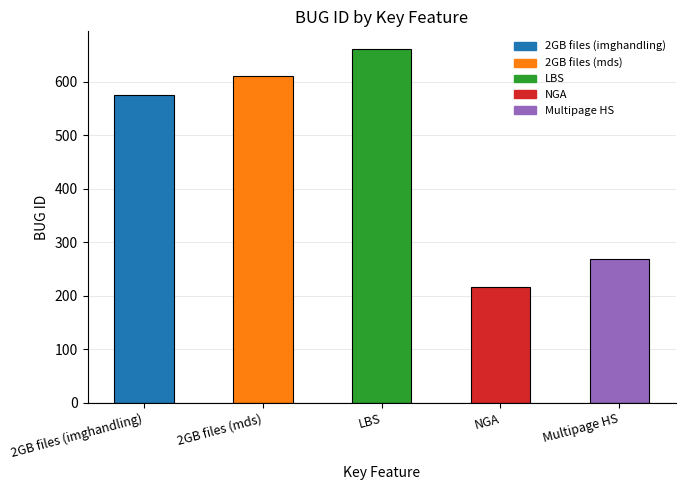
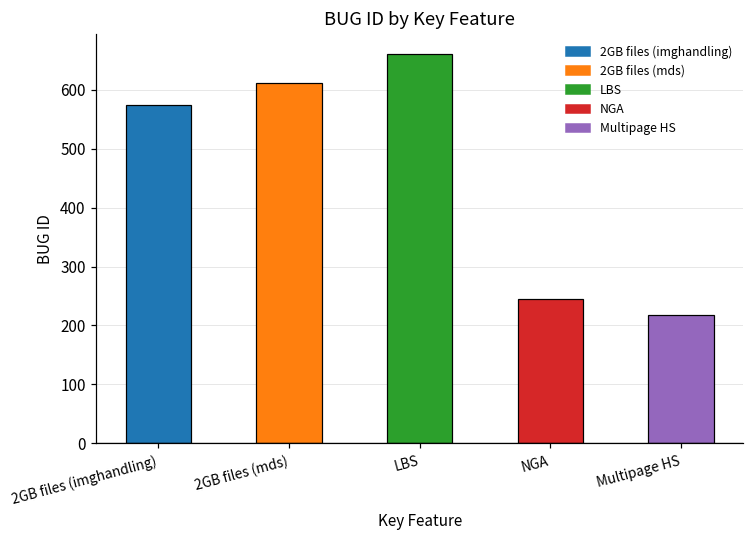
NGA: 220 -> 250
Multipage HS: 270 -> 220
